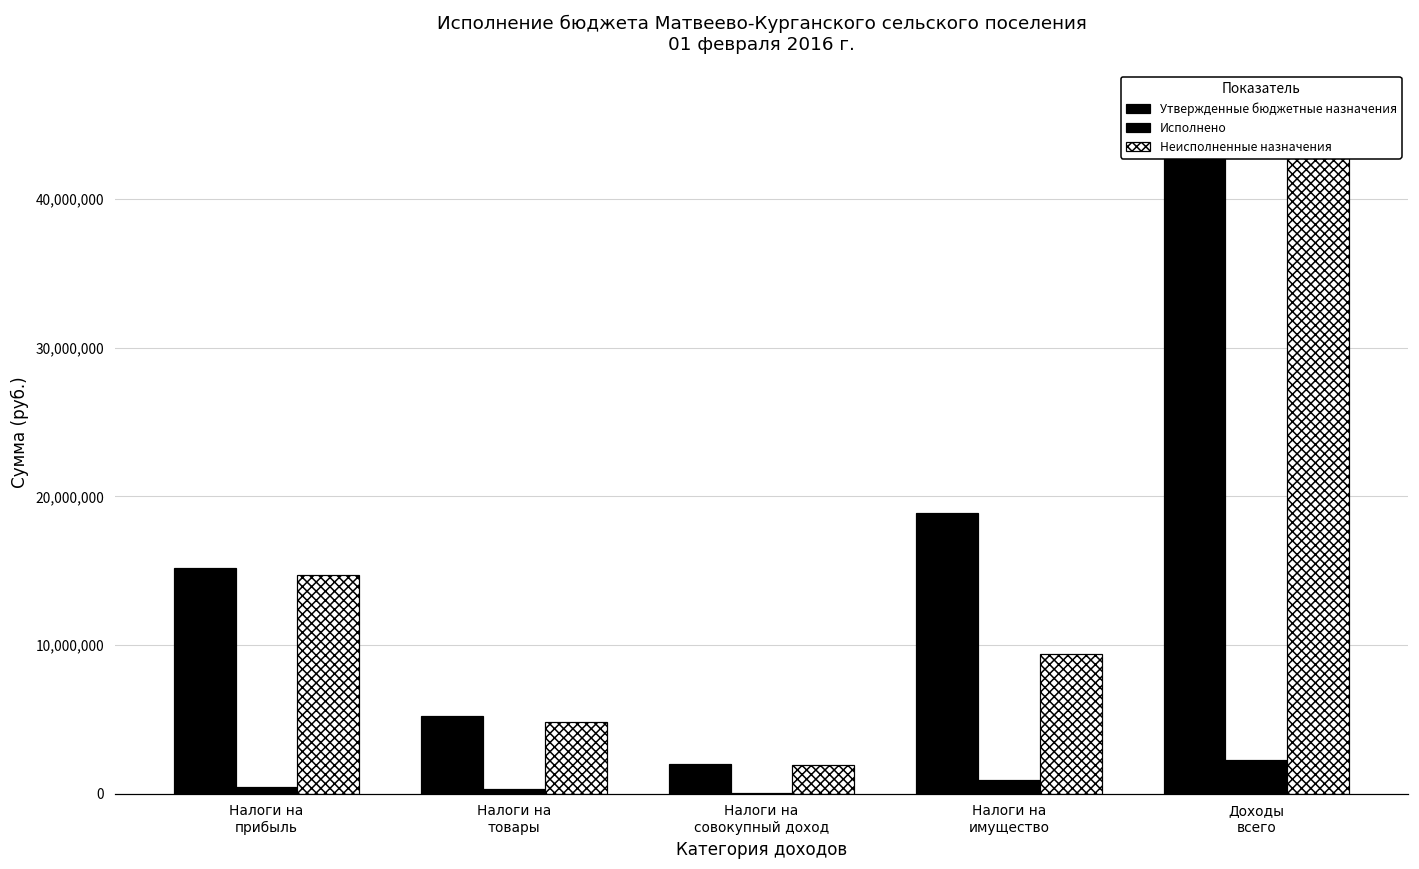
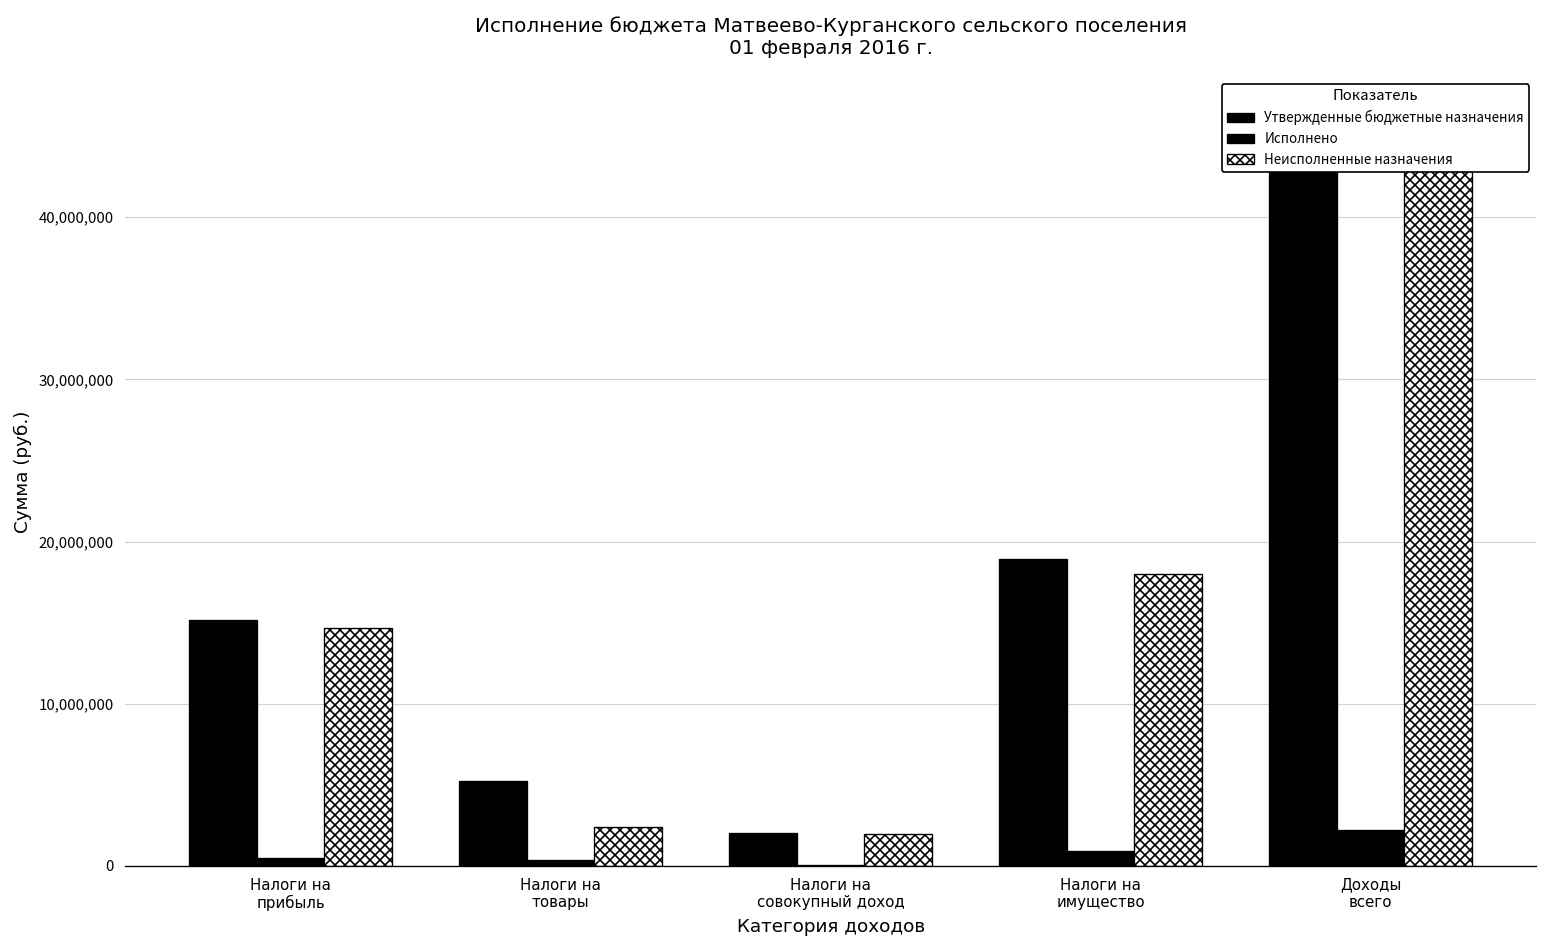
Неисполненные назначения, Налоги на товары: 4,900,000 -> 2,400,000
Неисполненные назначения, Налоги на имущество: 9,400,000 -> 18,000,000
